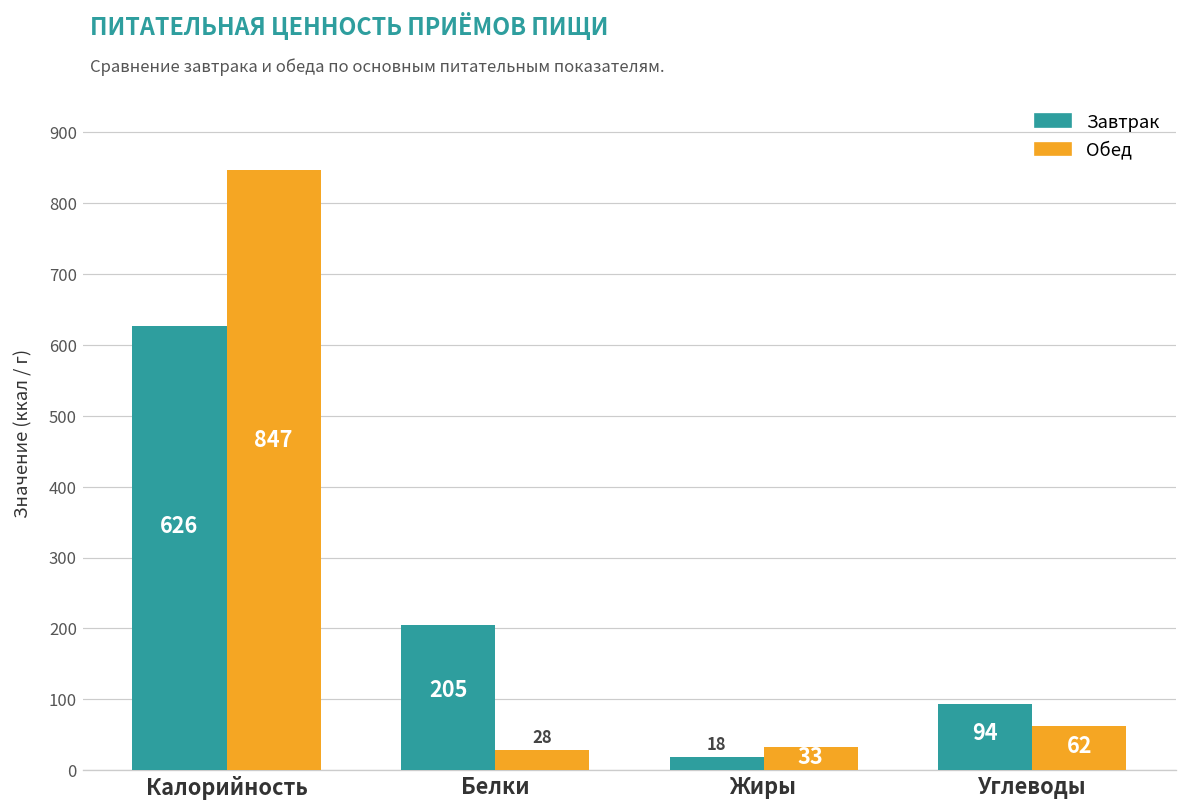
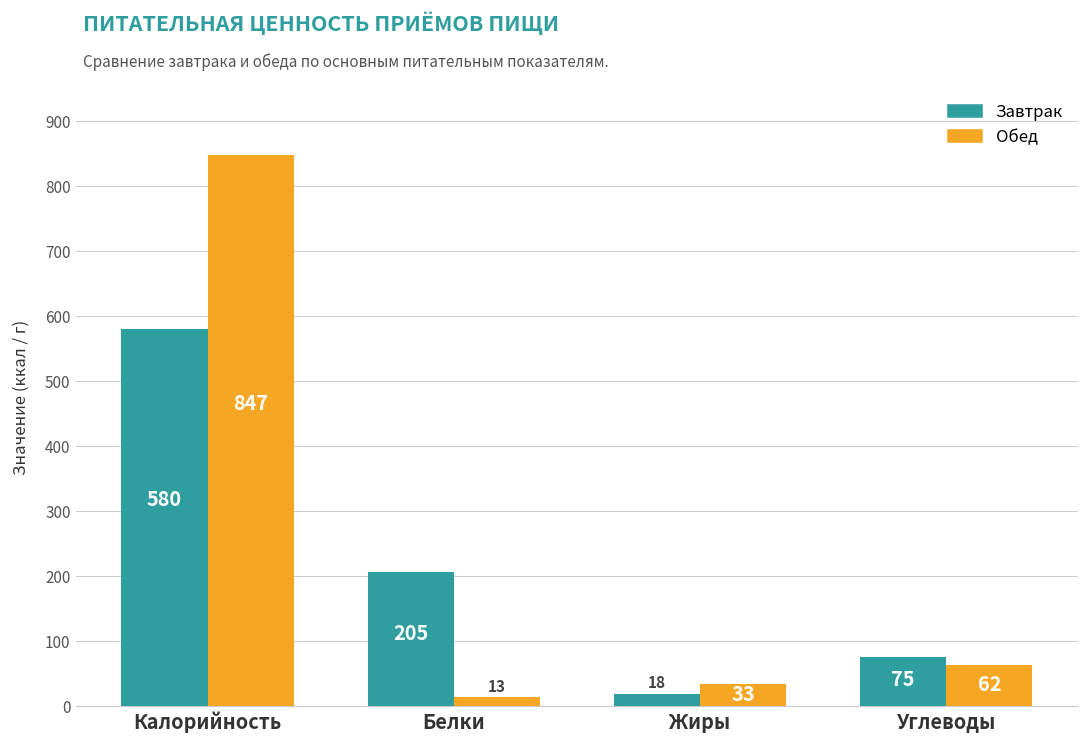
Завтрак, Калорийность: 626 -> 580
Обед, Белки: 28 -> 13
Завтрак, Углеводы: 94 -> 75
